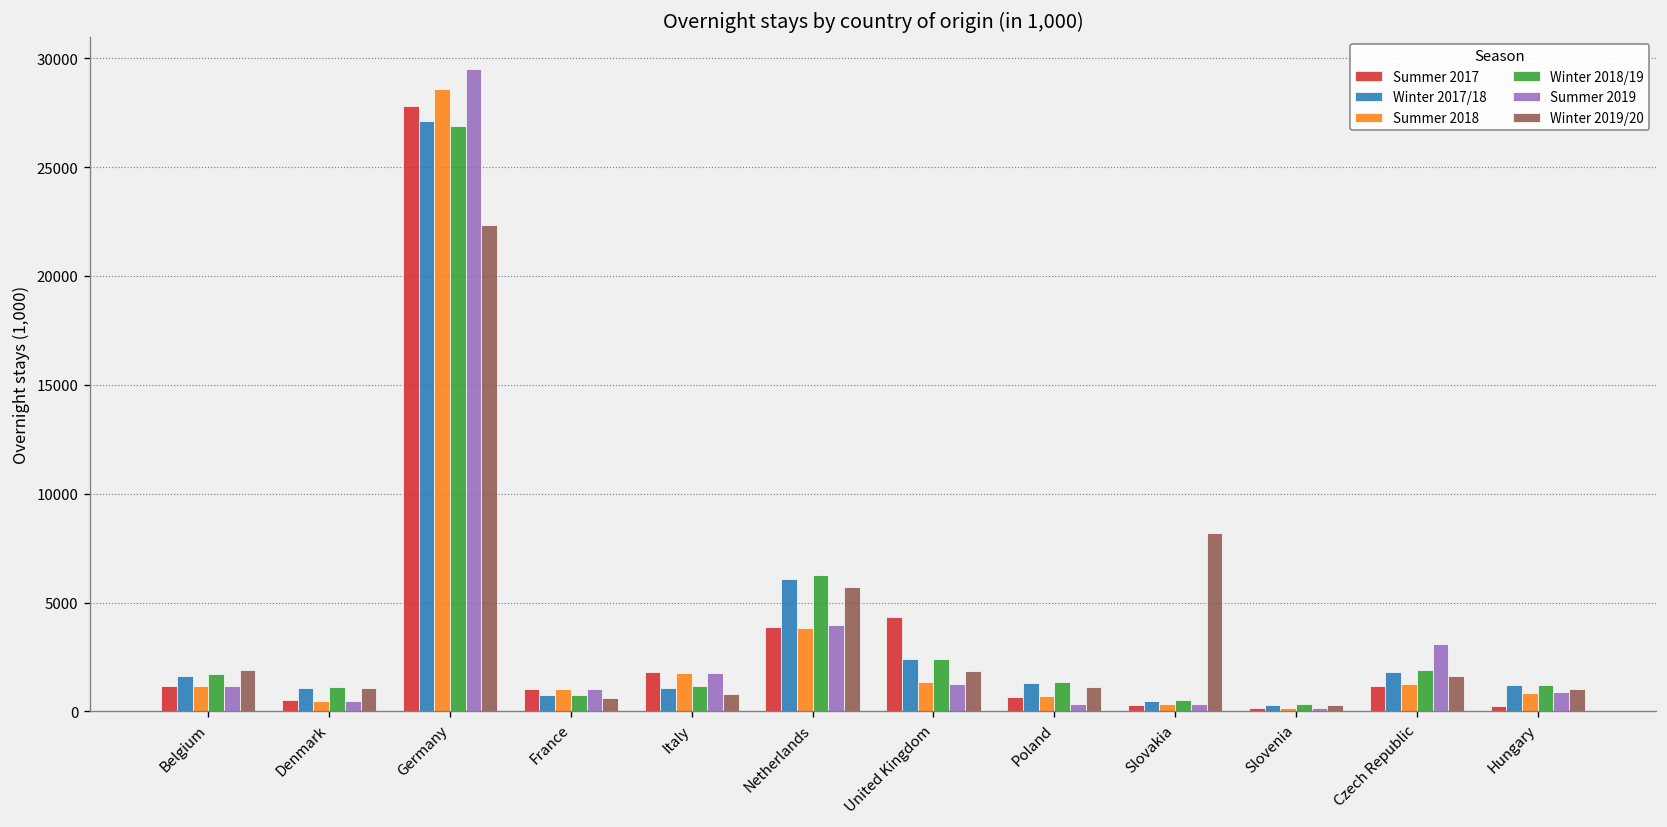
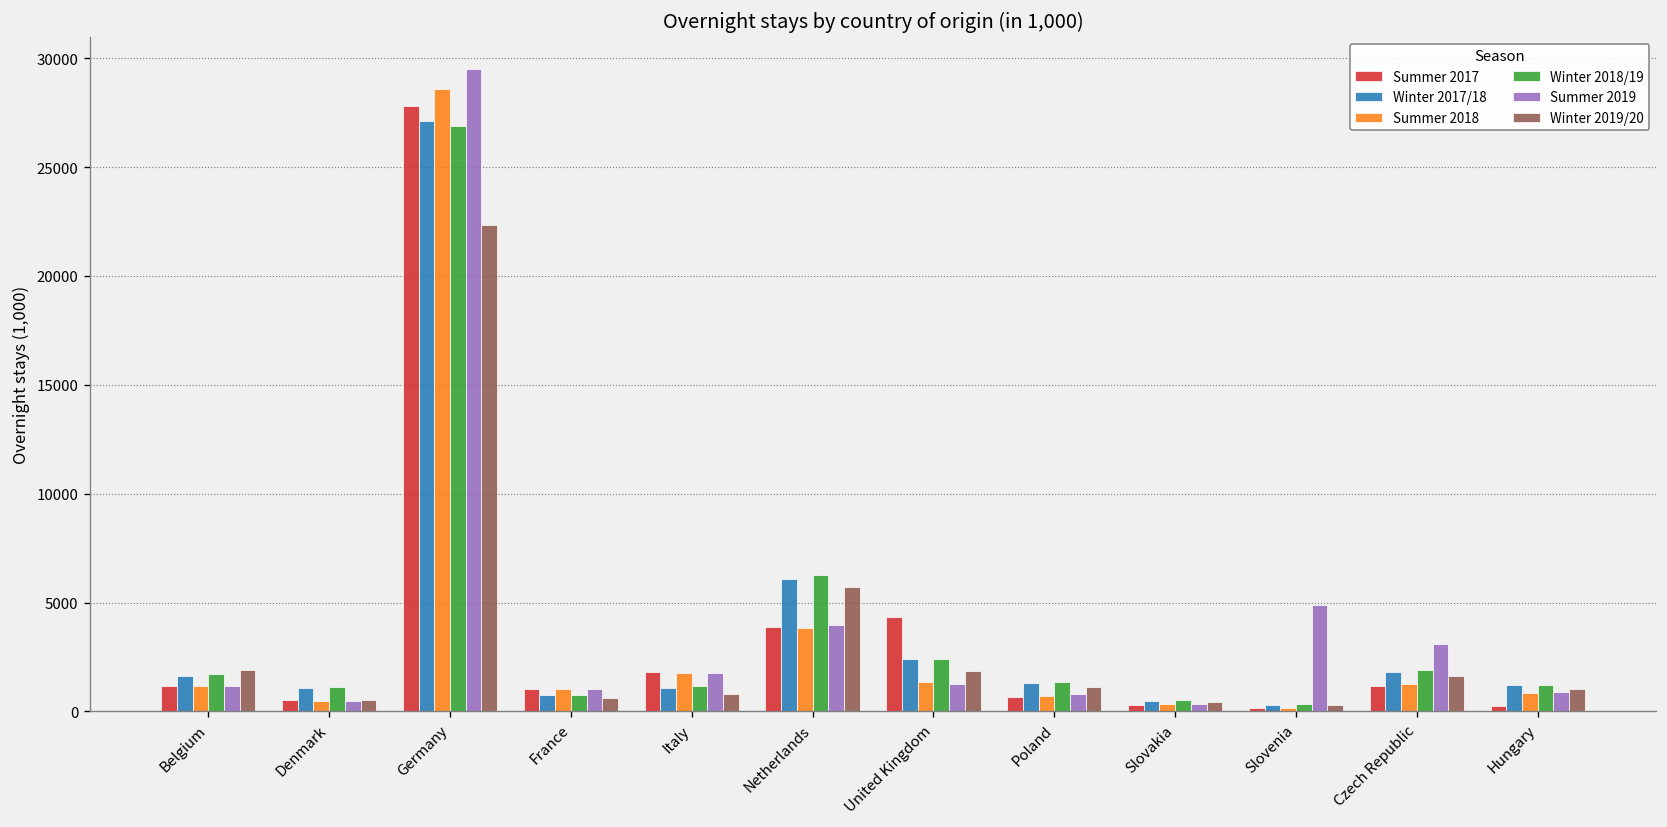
Winter 2019/20, Denmark: 1100 -> 500
Summer 2019, Poland: 300 -> 800
Winter 2019/20, Slovakia: 8200 -> 400
Summer 2019, Slovenia: 200 -> 4900
